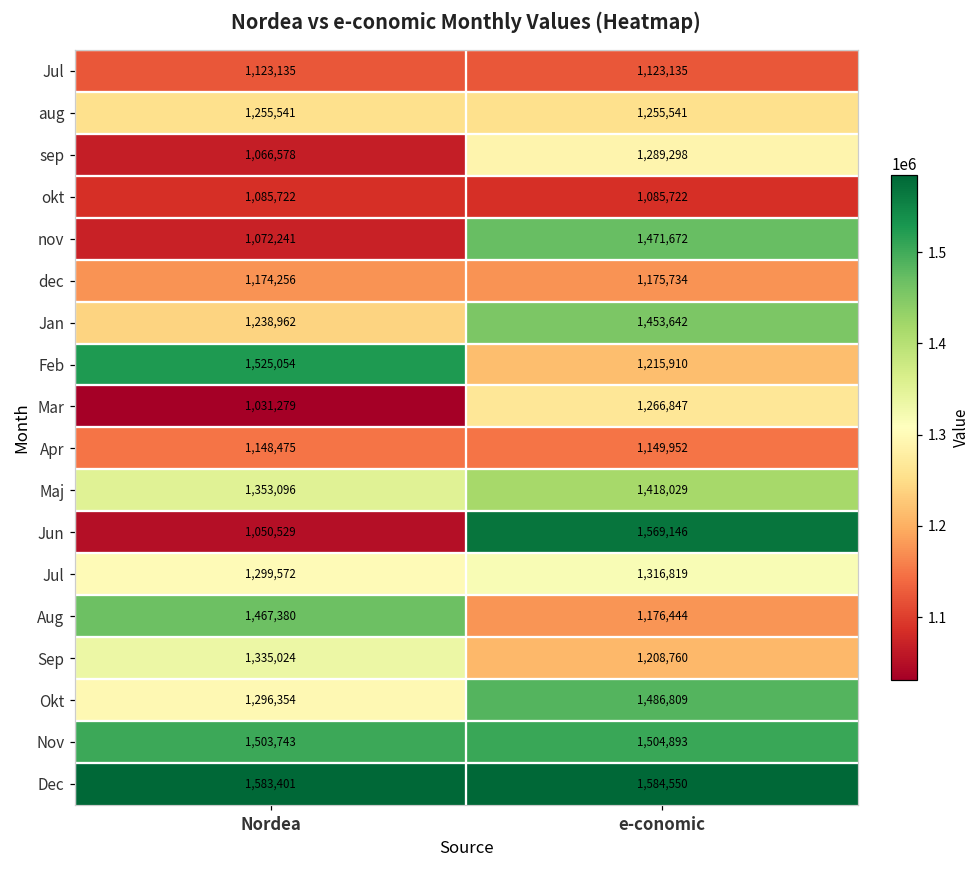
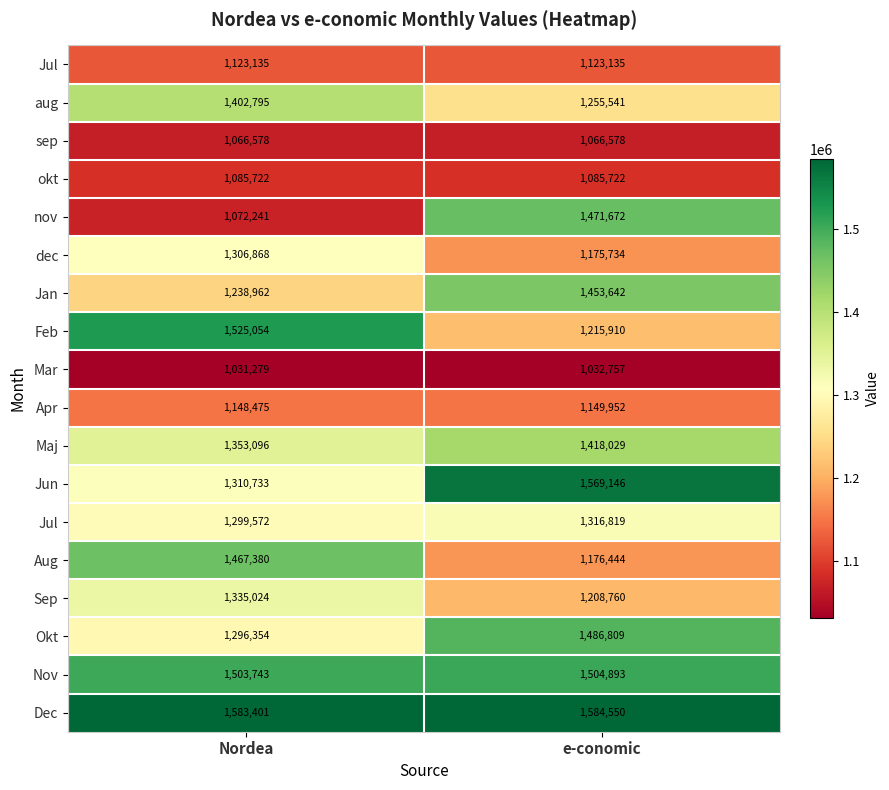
aug, Nordea: 1,255,541 -> 1,402,795
sep, e-conomic: 1,289,298 -> 1,066,578
dec, Nordea: 1,174,256 -> 1,306,868
Mar, e-conomic: 1,266,847 -> 1,032,757
Jun, Nordea: 1,050,529 -> 1,310,733
